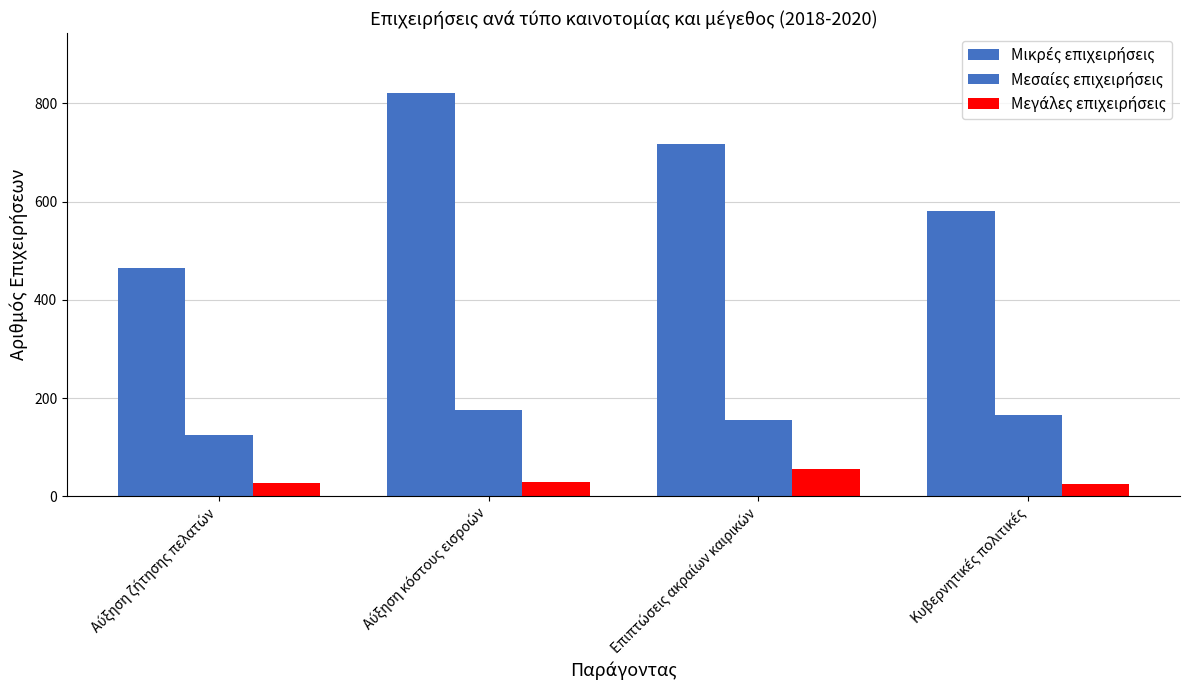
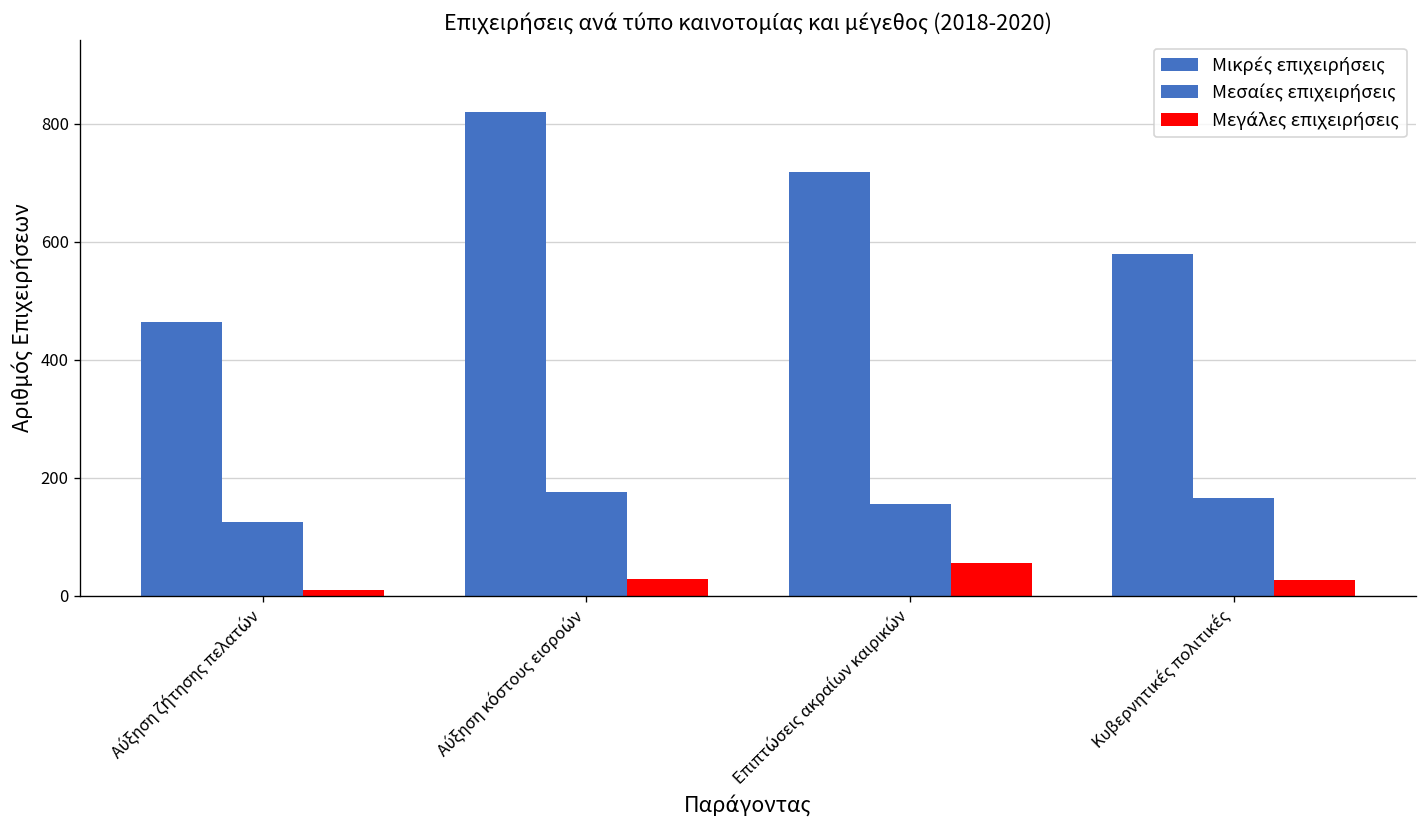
Μεγάλες επιχειρήσεις, Αύξηση ζήτησης πελατών: 30 -> 10
